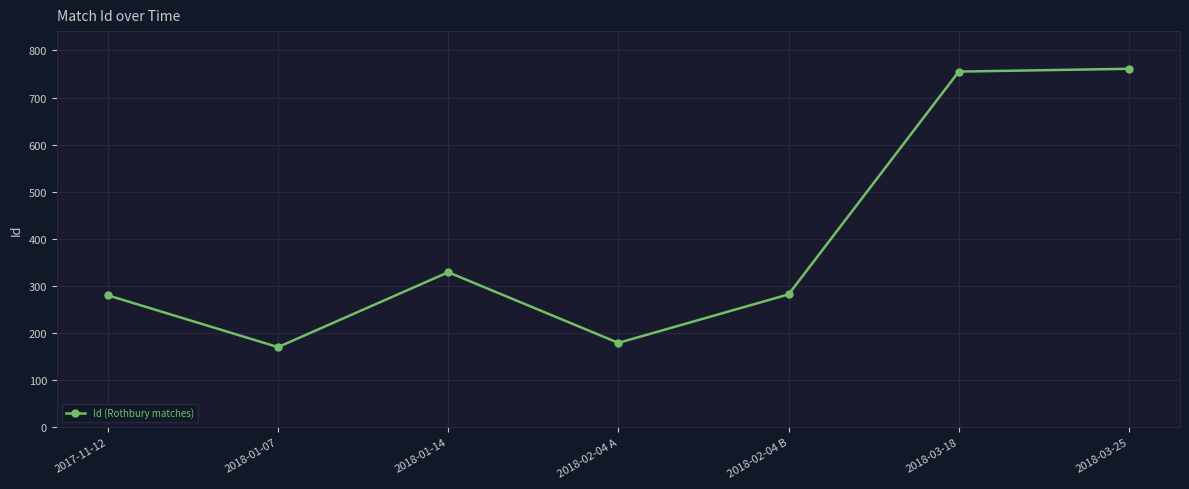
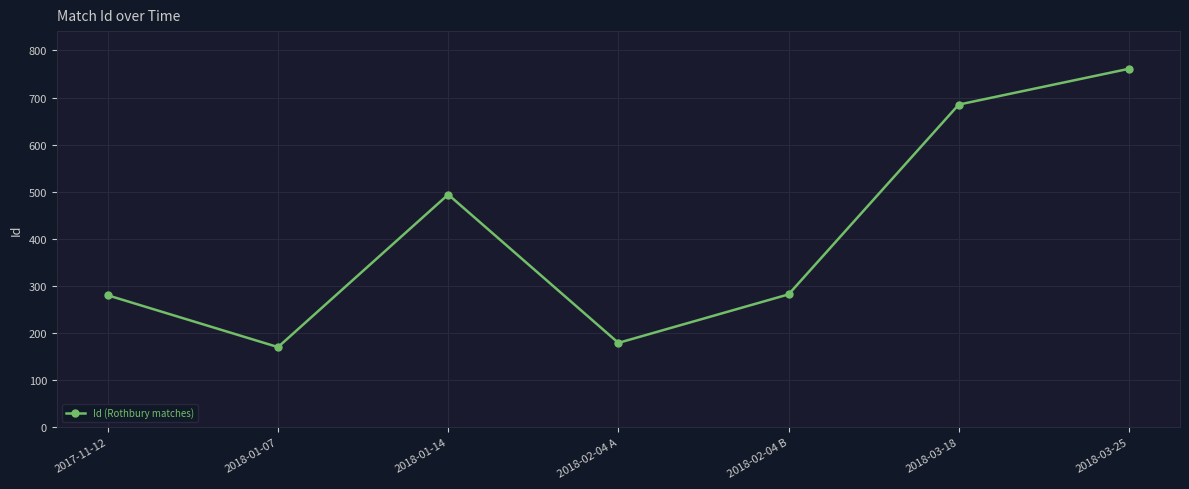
2018-01-14: 330 -> 490
2018-03-18: 760 -> 690
